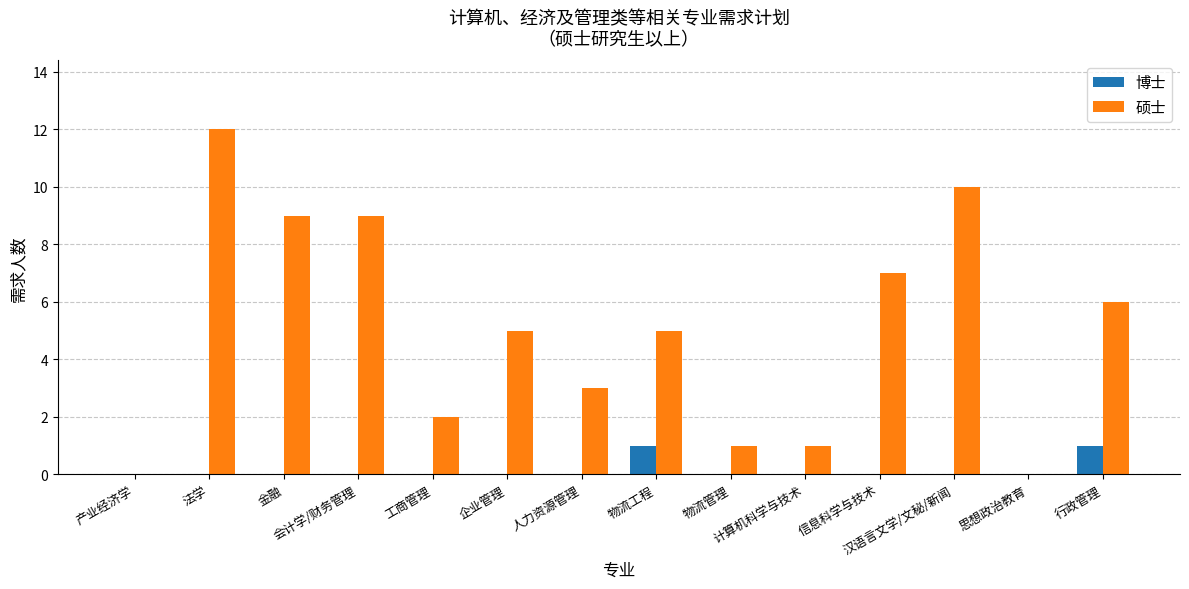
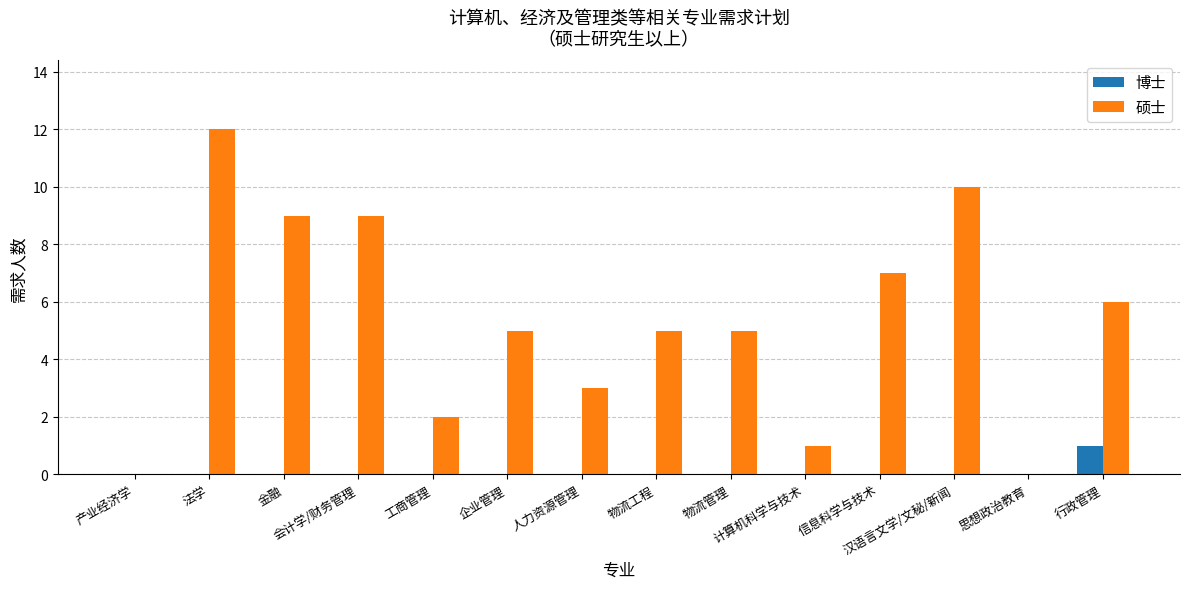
博士, 物流工程: 1 -> 0
硕士, 物流管理: 1 -> 5
